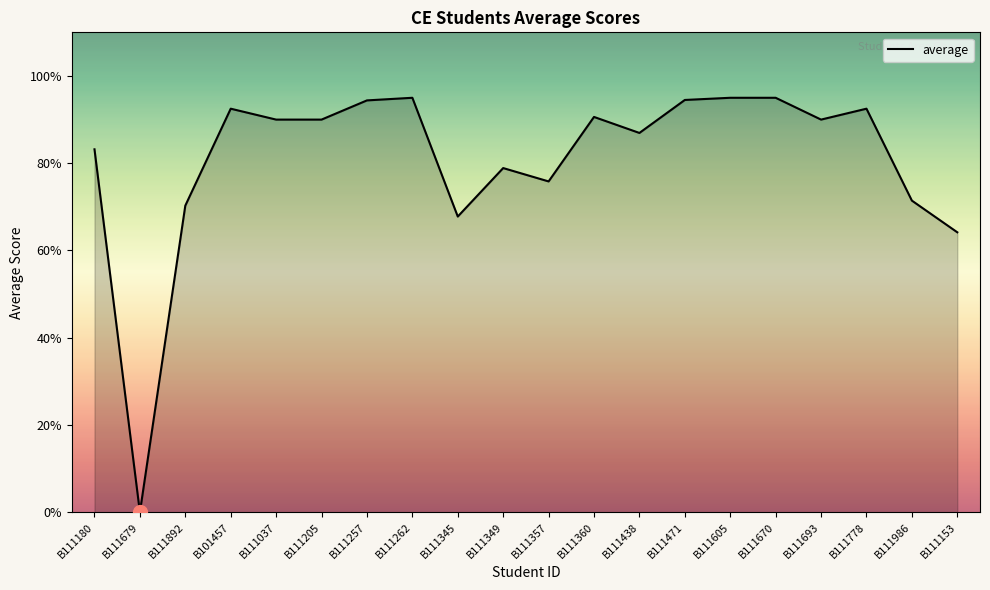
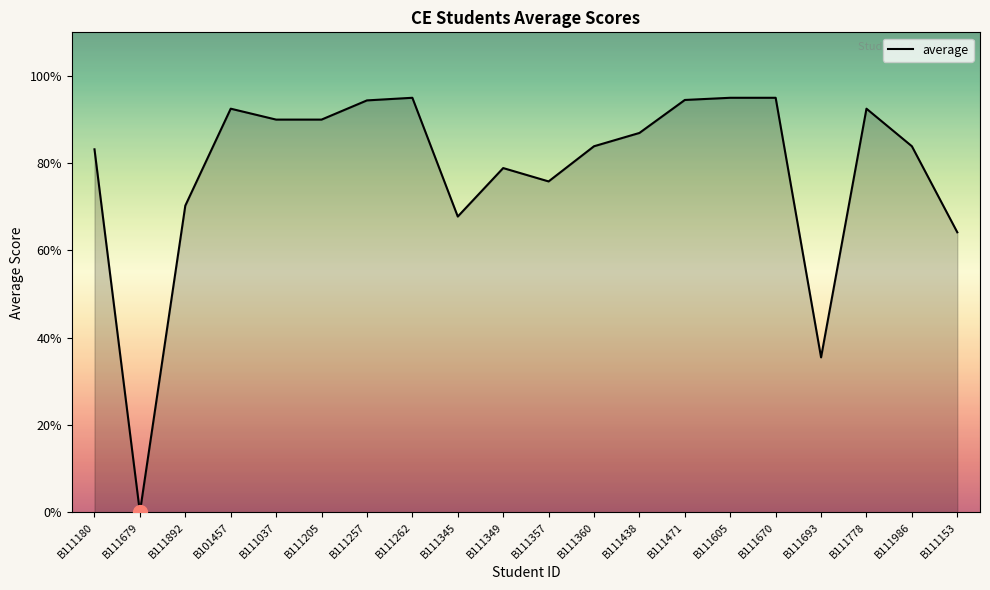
average, B111360: 91% -> 84%
average, B111693: 90% -> 36%
average, B111986: 71% -> 84%
